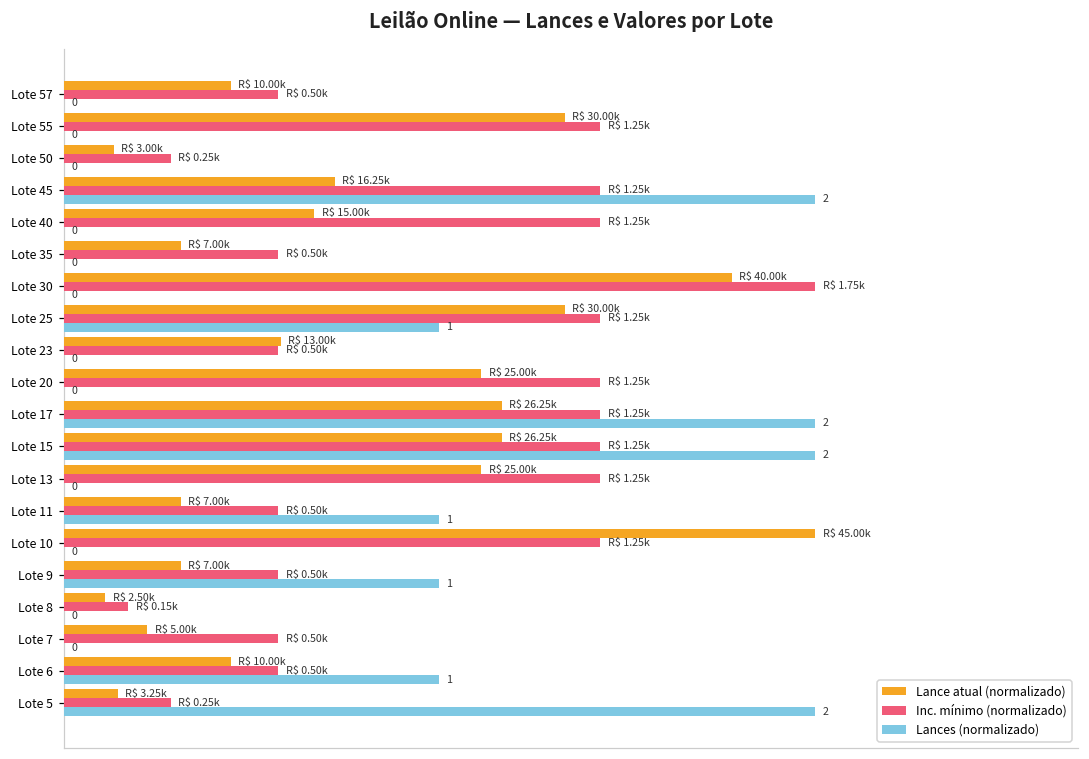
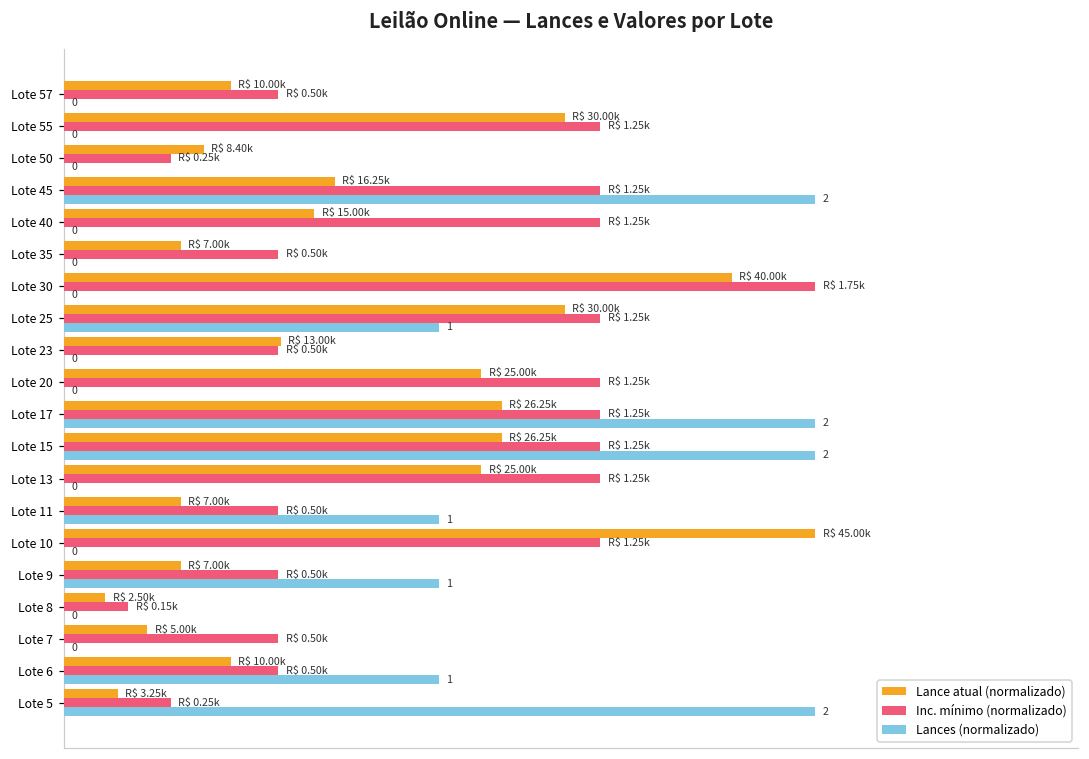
Lance atual (normalizado), Lote 50: 3.00k -> 8.40k
